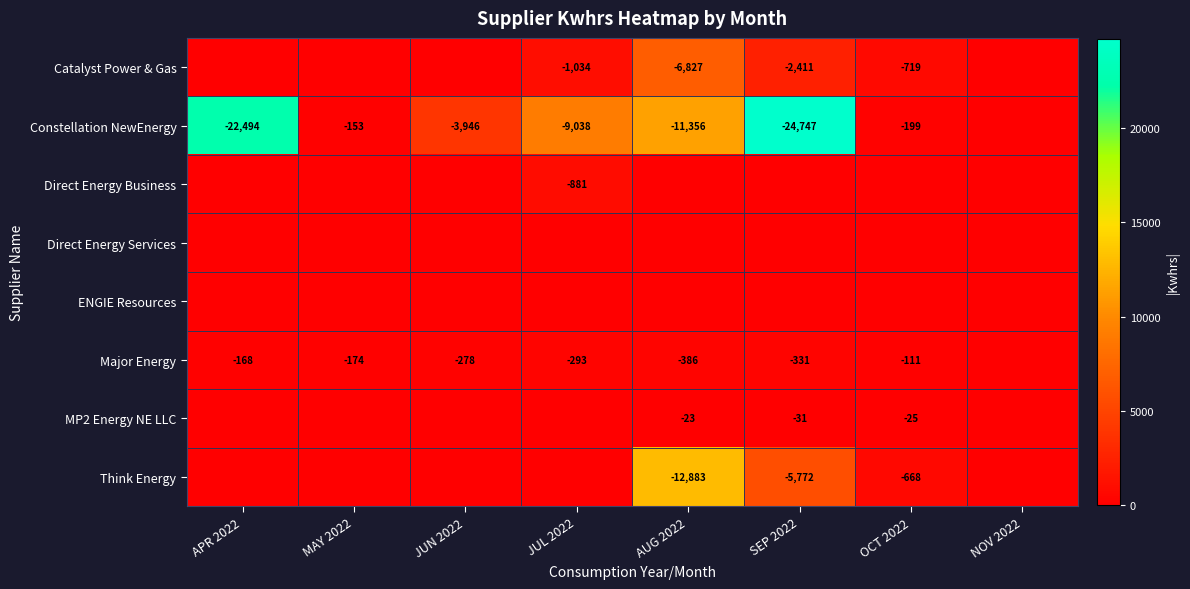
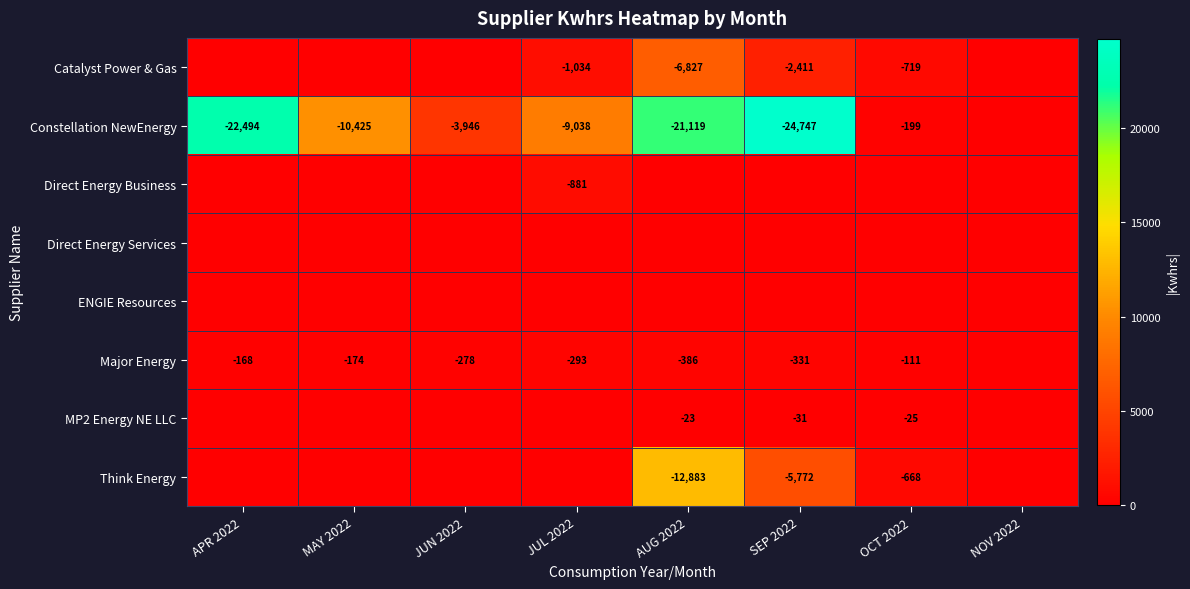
Constellation NewEnergy, MAY 2022: -153 -> -10,425
Constellation NewEnergy, AUG 2022: -11,356 -> -21,119
